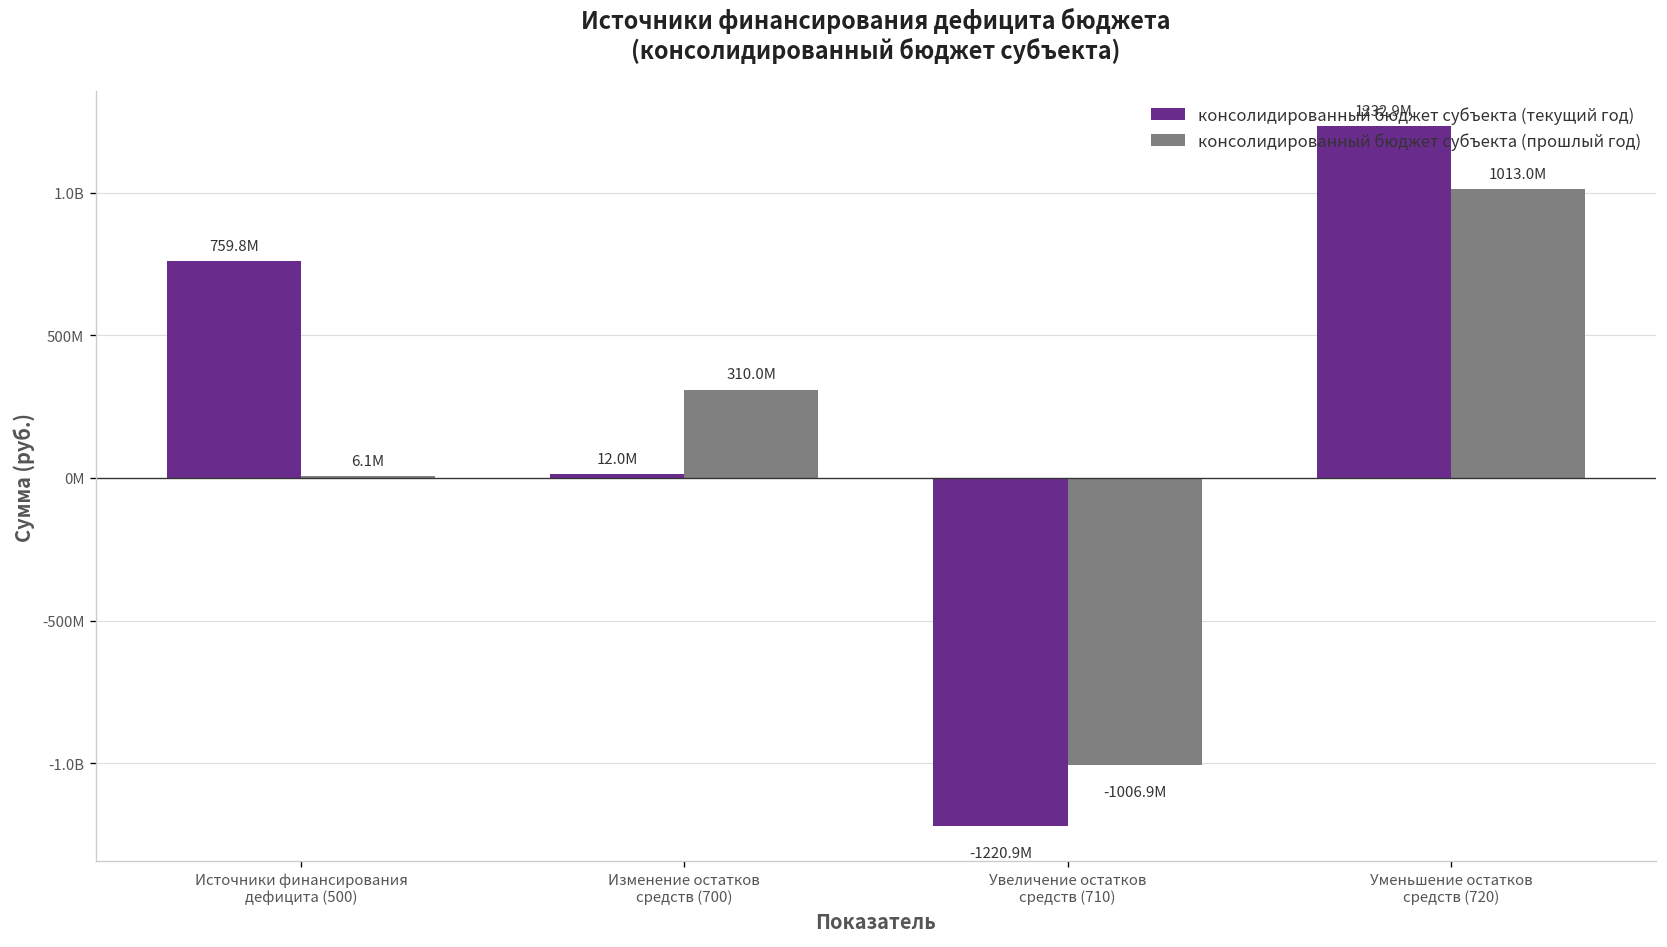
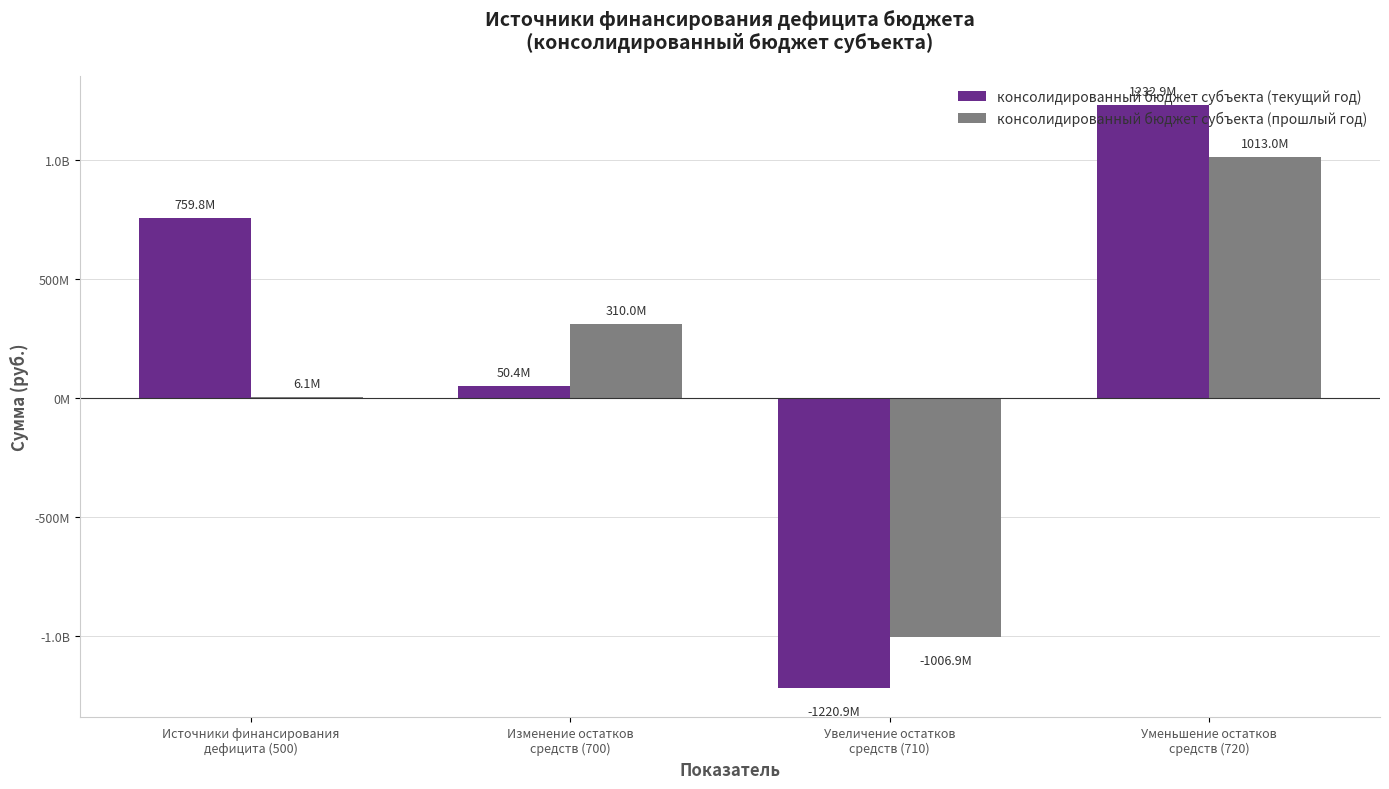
консолидированный бюджет субъекта (текущий год), Изменение остатков средств (700): 12.0M -> 50.4M
